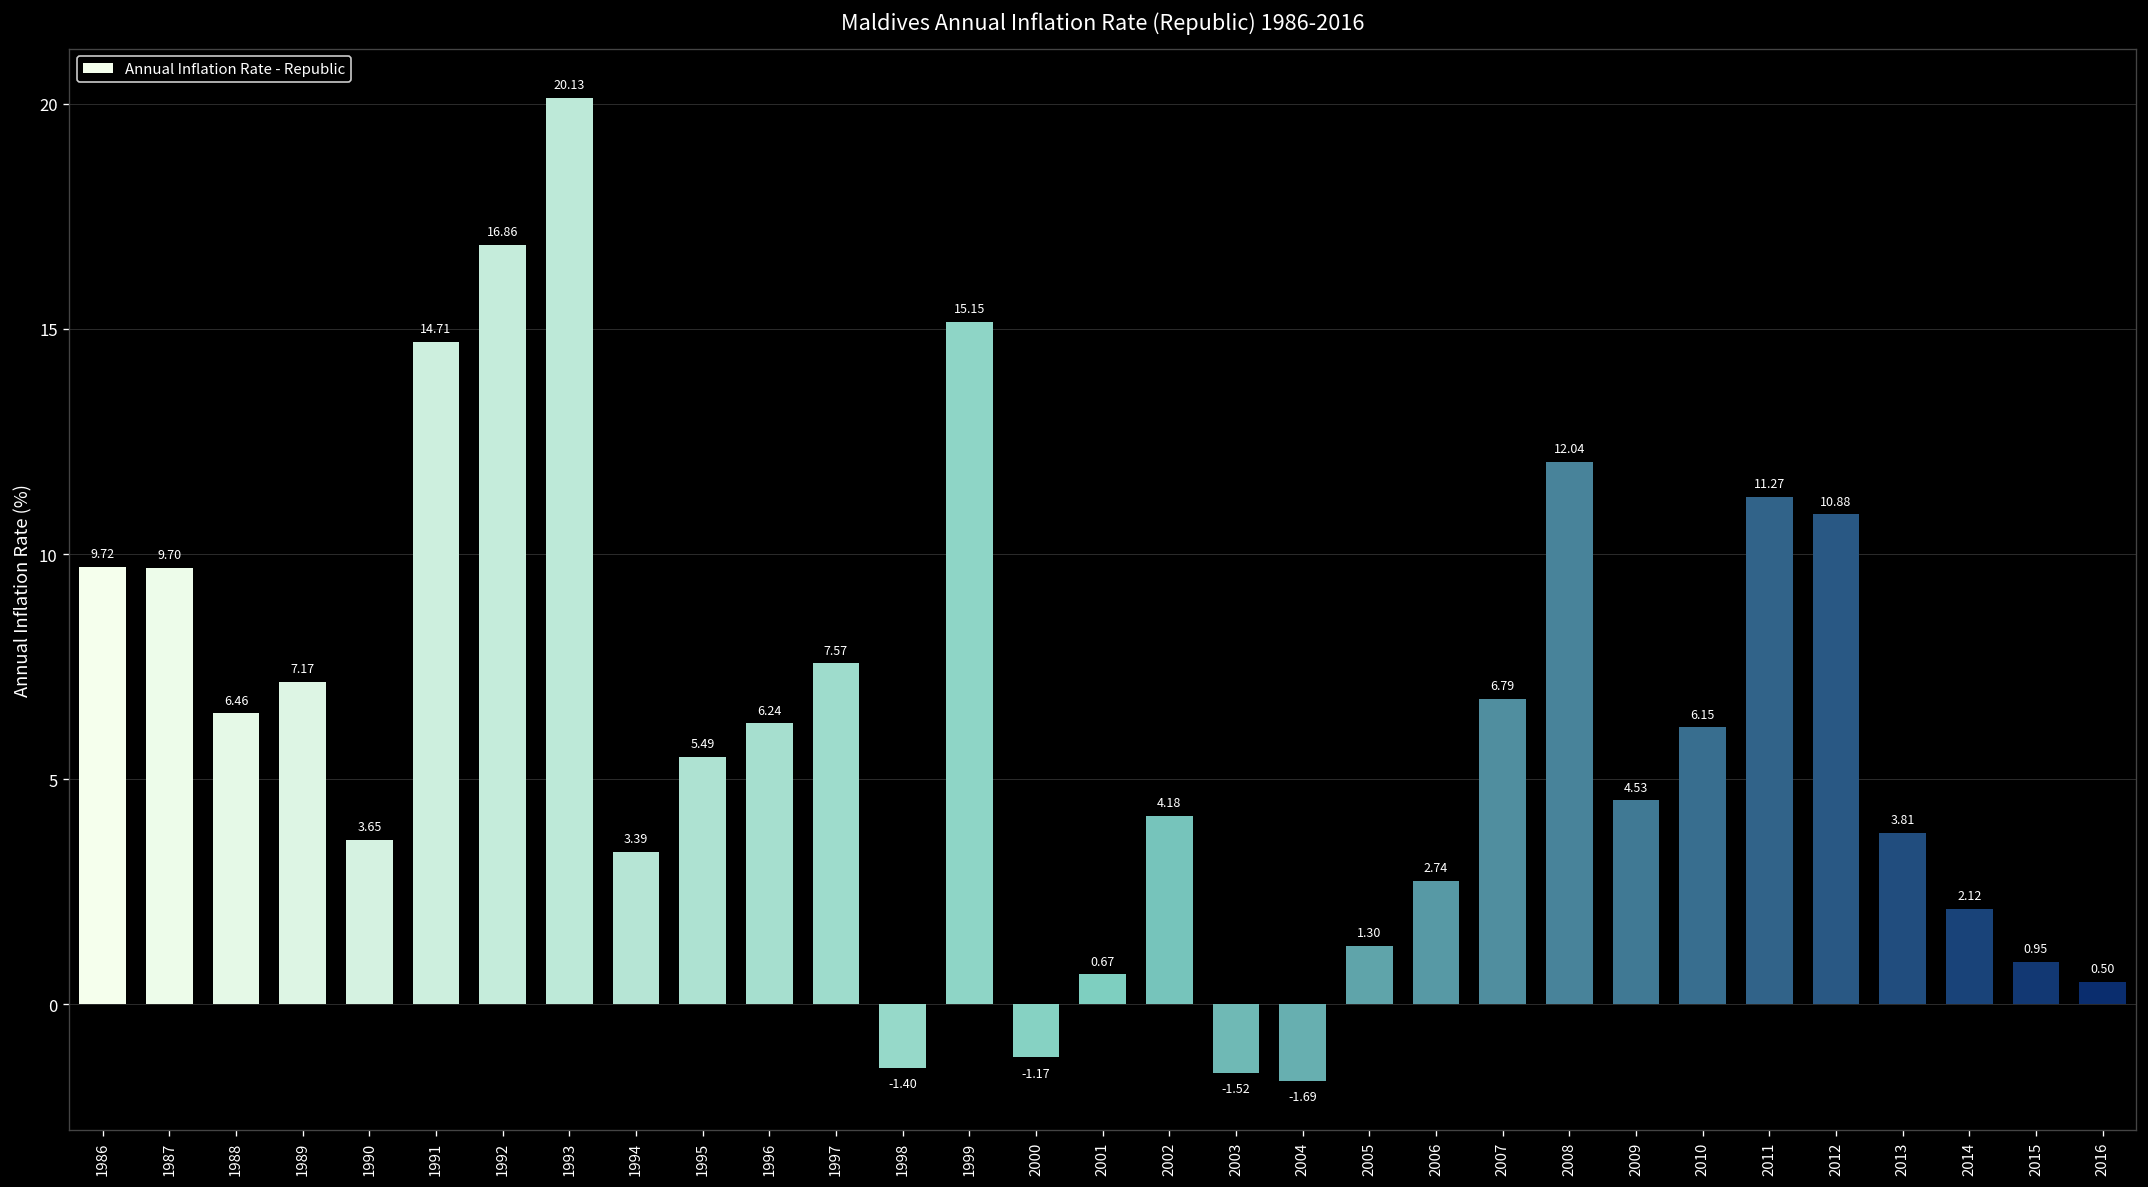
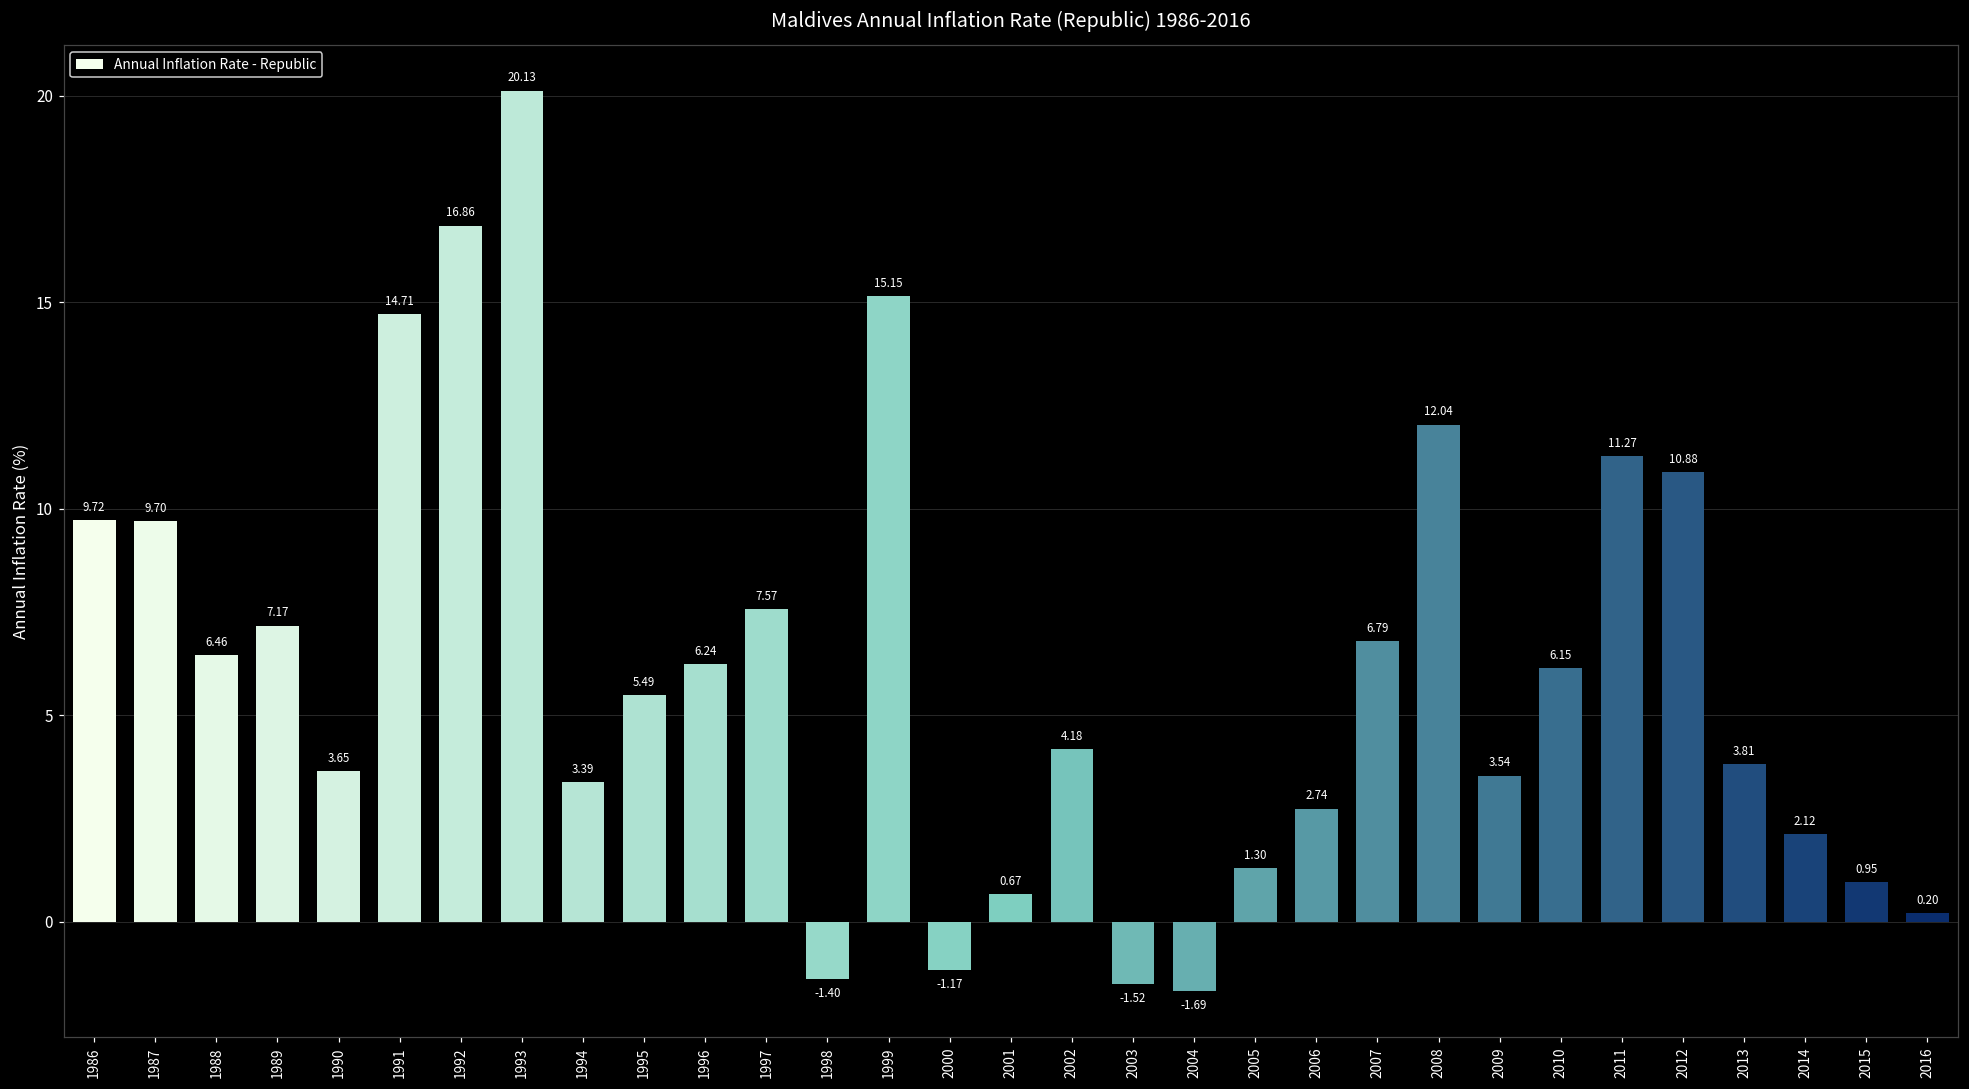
2009: 4.53 -> 3.54
2016: 0.50 -> 0.20
